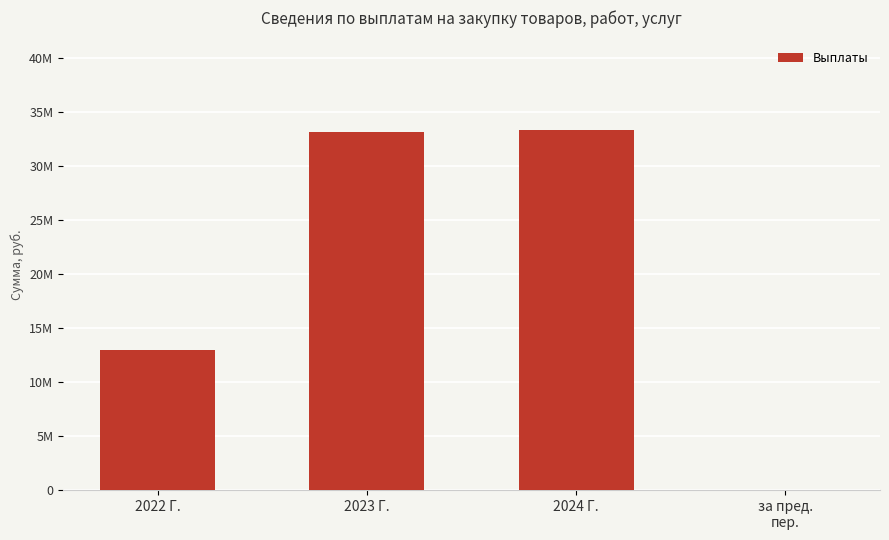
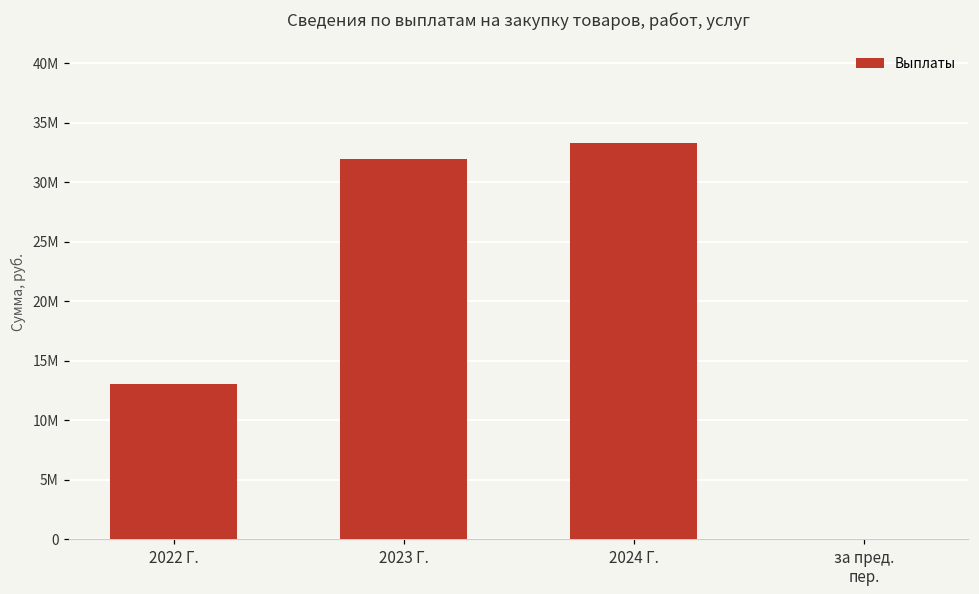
2023 Г.: 33100000 -> 32000000
